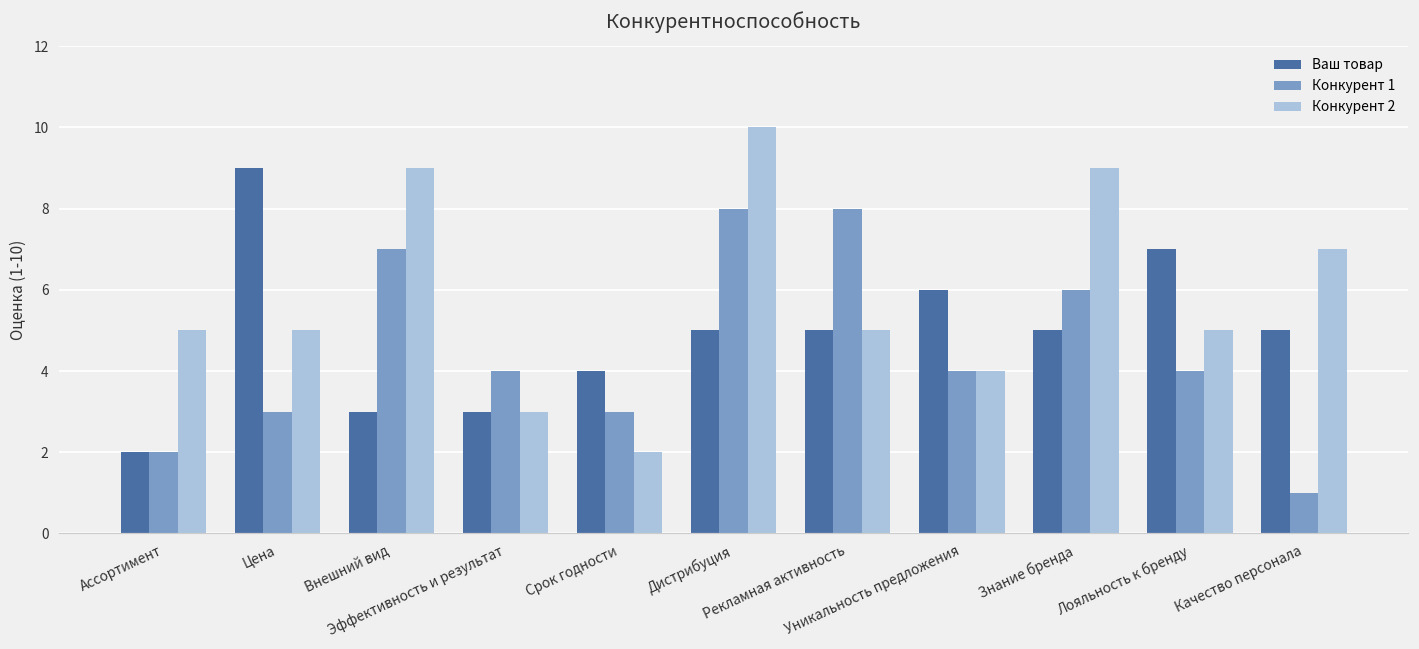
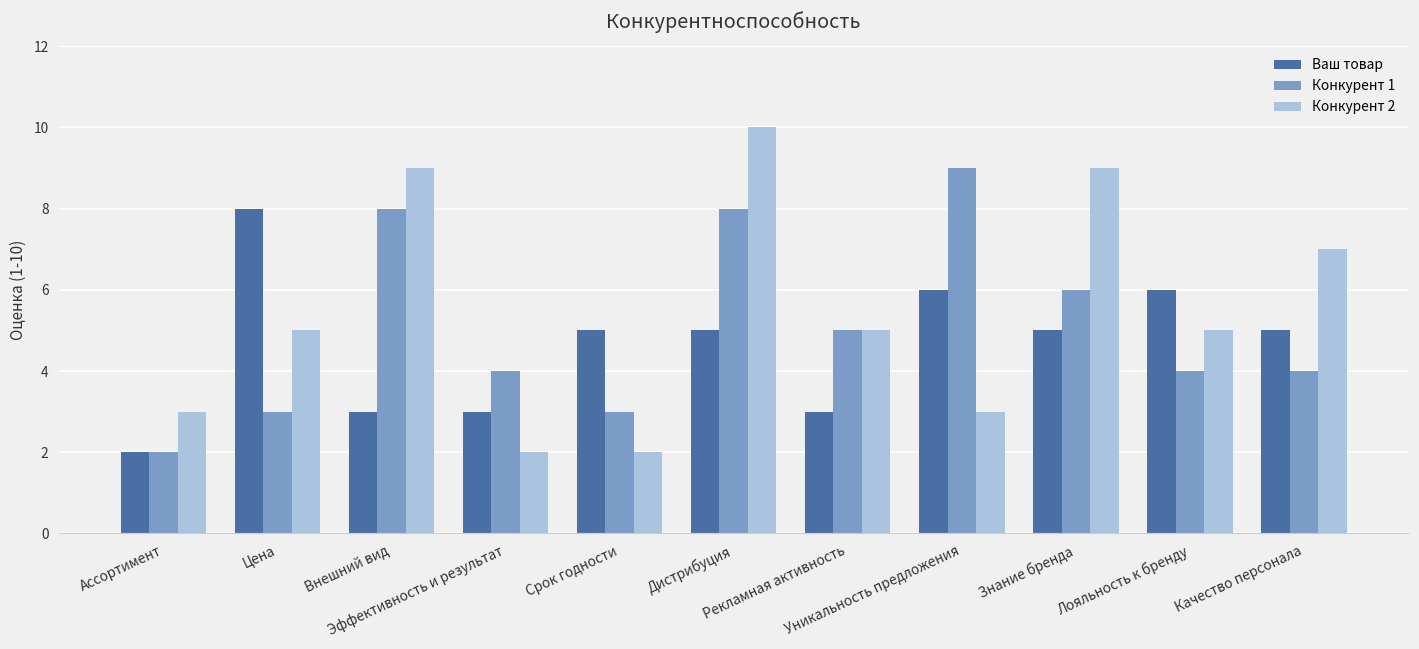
Конкурент 2, Ассортимент: 5 -> 3
Ваш товар, Цена: 9 -> 8
Конкурент 1, Внешний вид: 7 -> 8
Конкурент 2, Эффективность и результат: 3 -> 2
Ваш товар, Срок годности: 4 -> 5
Ваш товар, Рекламная активность: 5 -> 3
Конкурент 1, Рекламная активность: 8 -> 5
Конкурент 1, Уникальность предложения: 4 -> 9
Конкурент 2, Уникальность предложения: 4 -> 3
Ваш товар, Лояльность к бренду: 7 -> 6
Конкурент 1, Качество персонала: 1 -> 4
